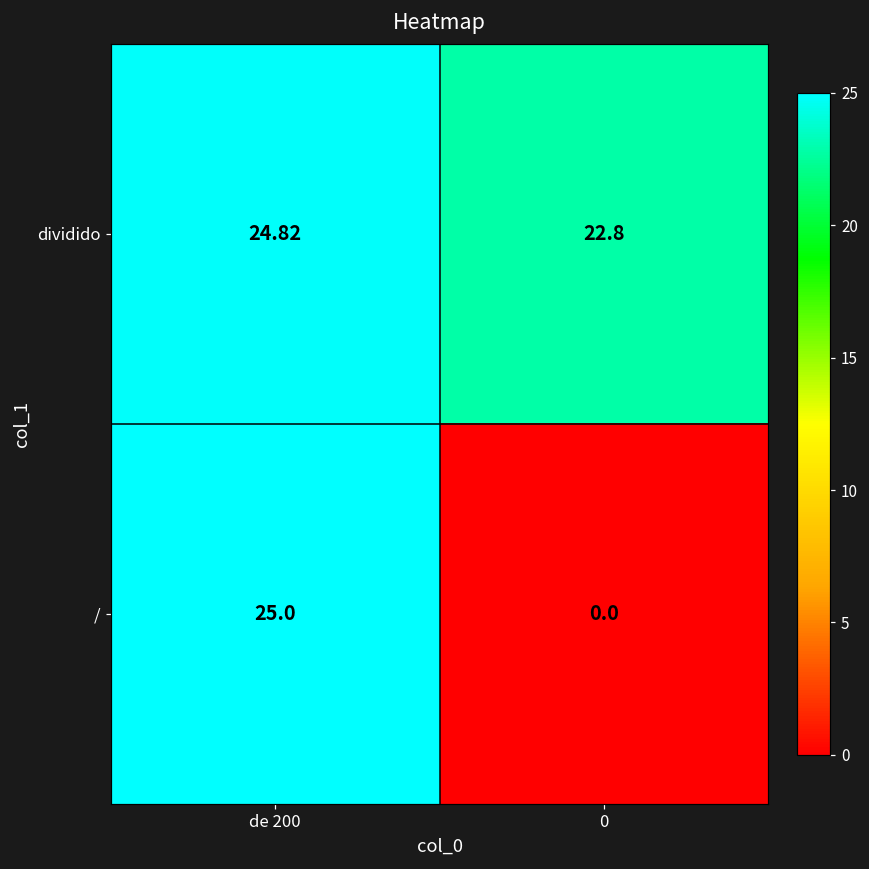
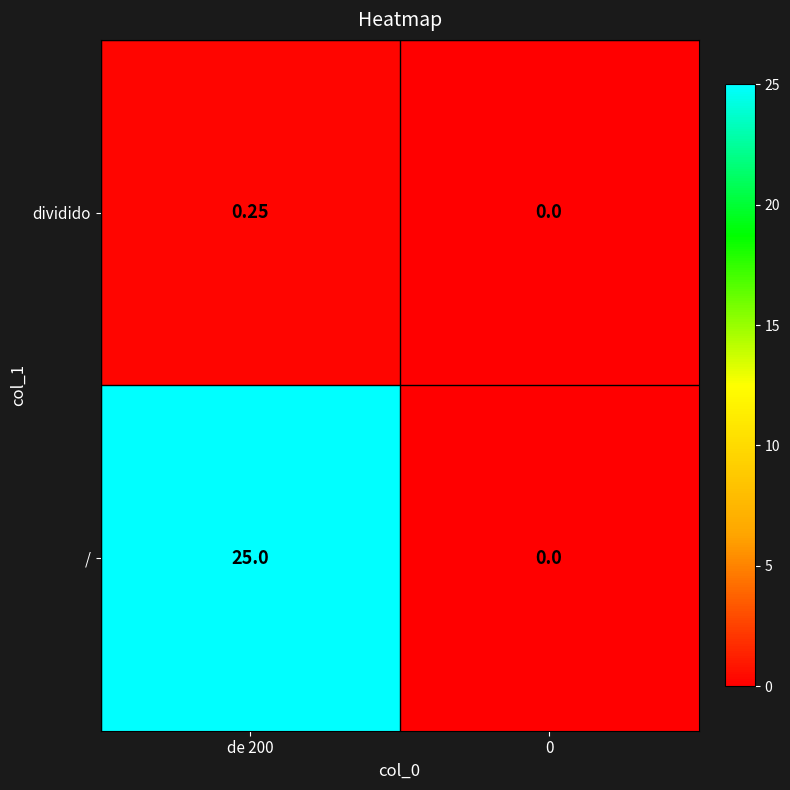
dividido, de 200: 24.82 -> 0.25
dividido, 0: 22.8 -> 0.0
